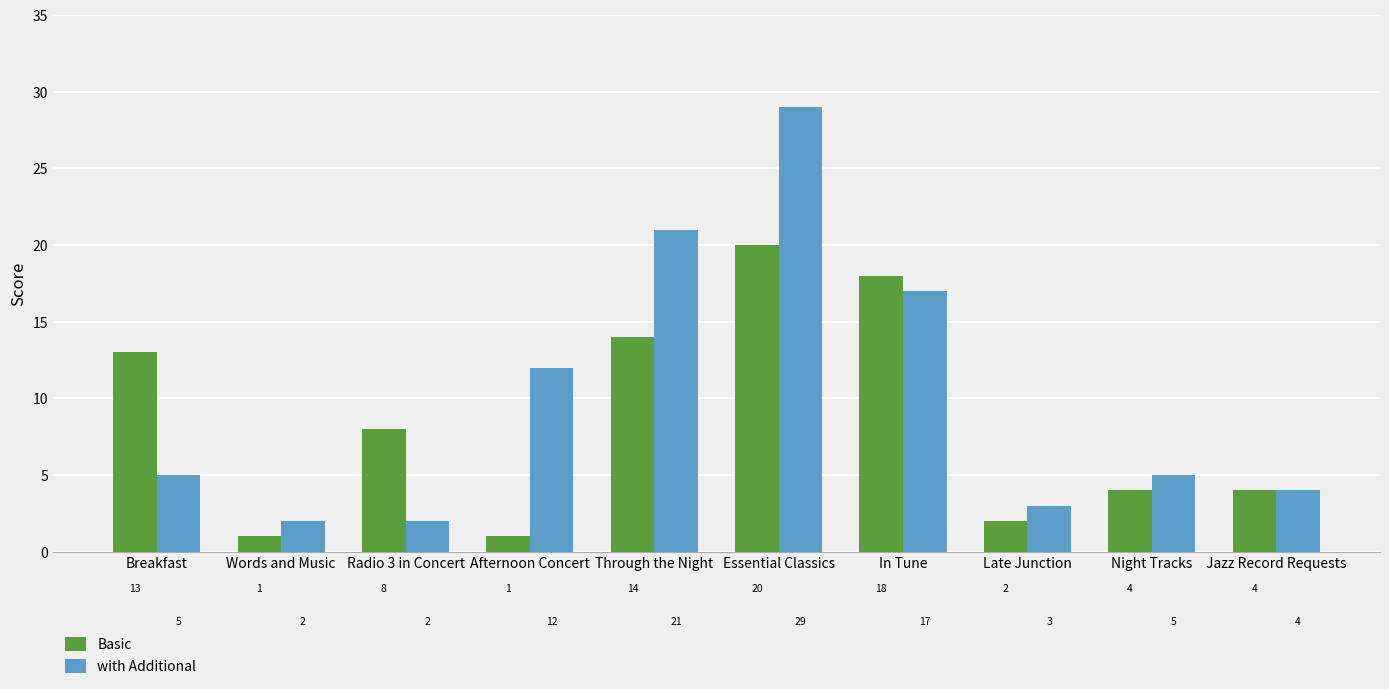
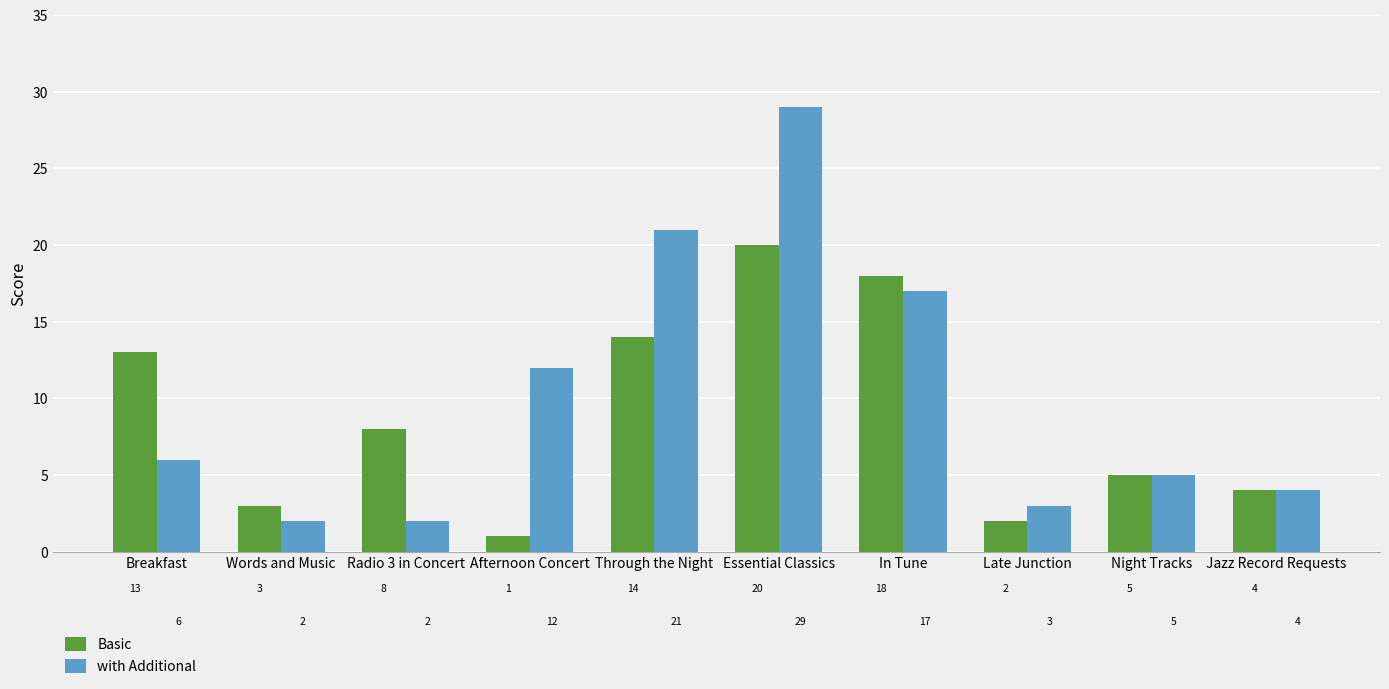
with Additional, Breakfast: 5 -> 6
Basic, Words and Music: 1 -> 3
Basic, Night Tracks: 4 -> 5
